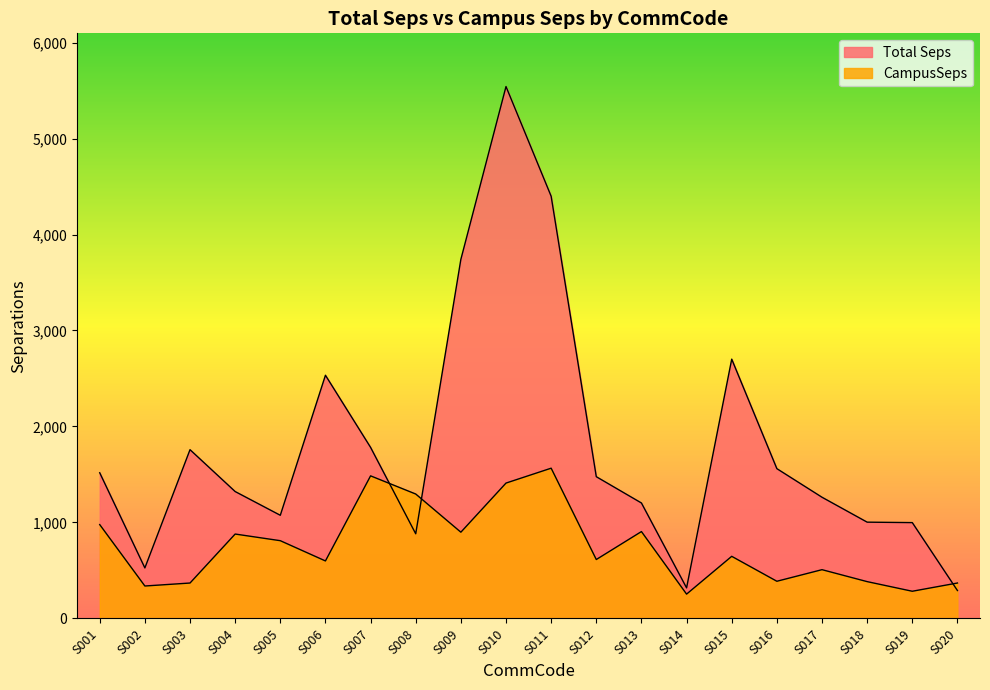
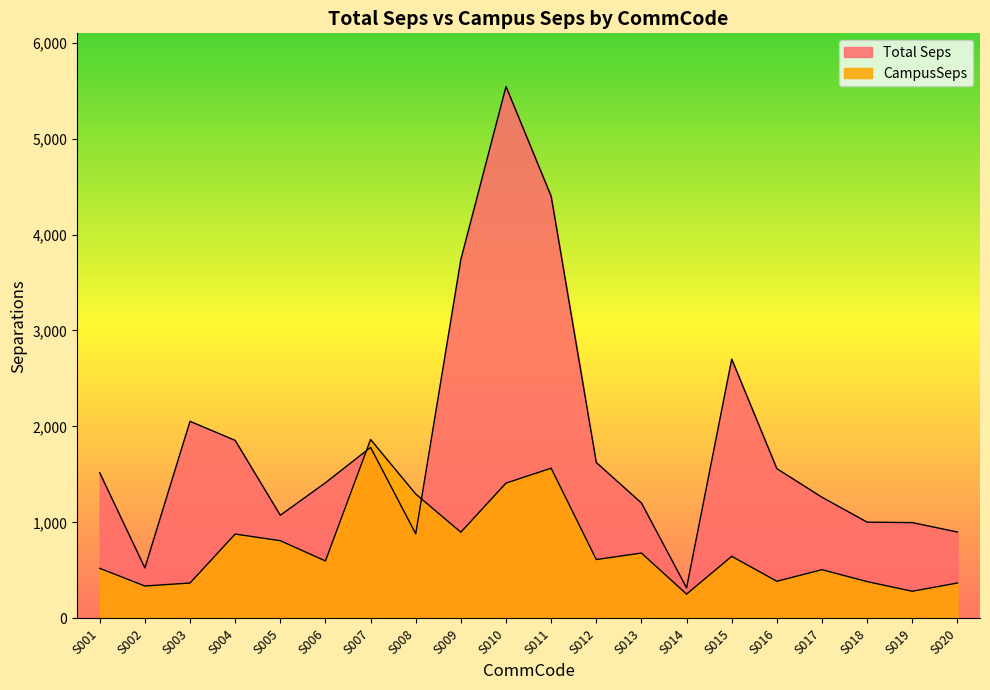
CampusSeps, S001: 1,000 -> 500
Total Seps, S003: 1,800 -> 2,100
Total Seps, S004: 1,300 -> 1,900
Total Seps, S006: 2,500 -> 1,400
CampusSeps, S007: 1,500 -> 1,900
Total Seps, S012: 1,500 -> 1,600
CampusSeps, S013: 900 -> 700
Total Seps, S020: 300 -> 900
